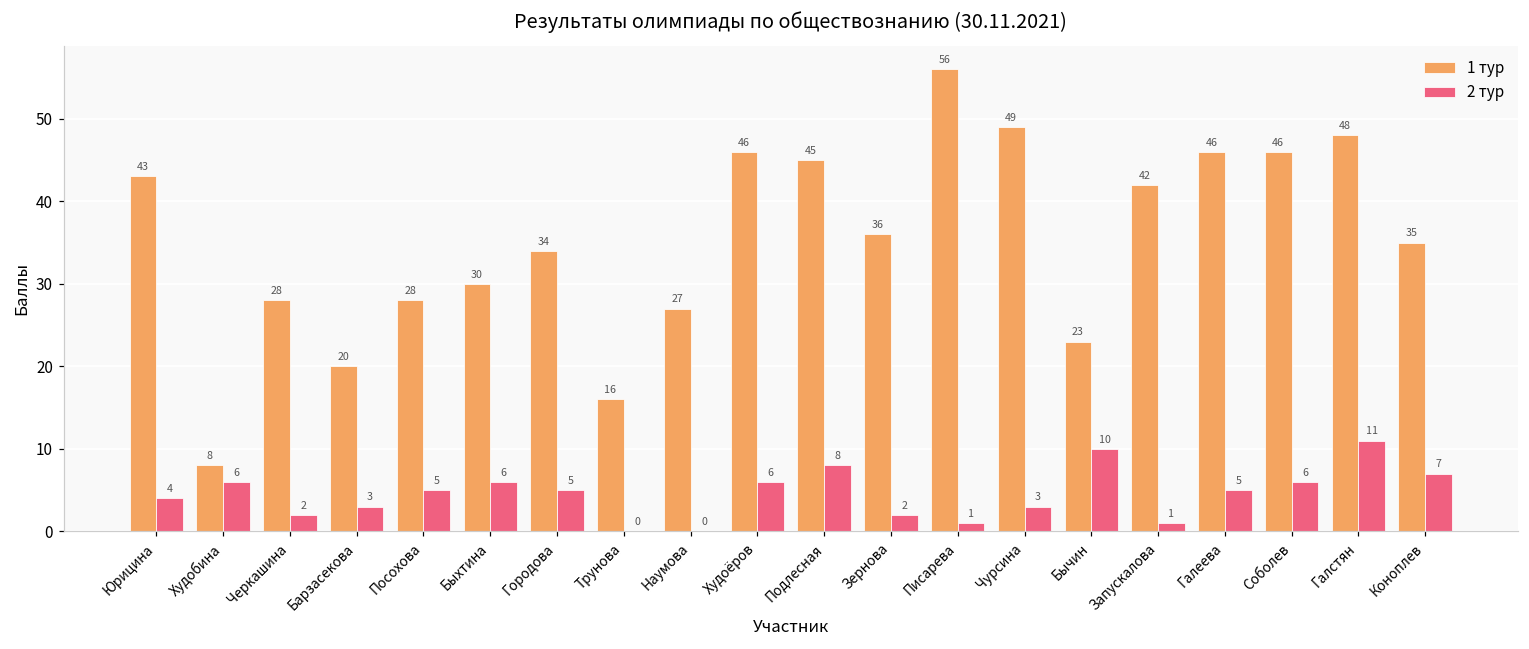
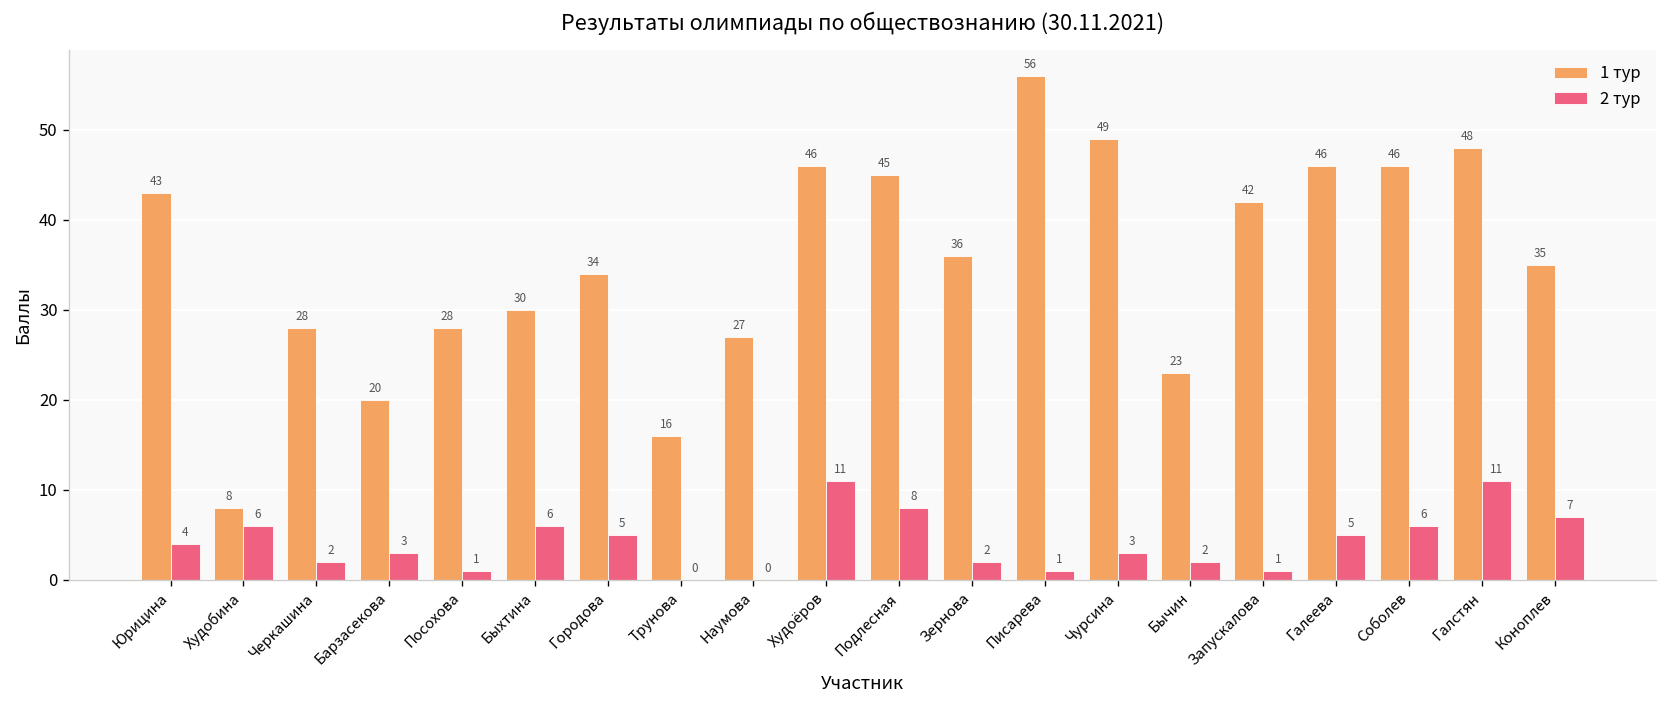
2 тур, Посохова: 5 -> 1
2 тур, Худоёров: 6 -> 11
2 тур, Бычин: 10 -> 2
